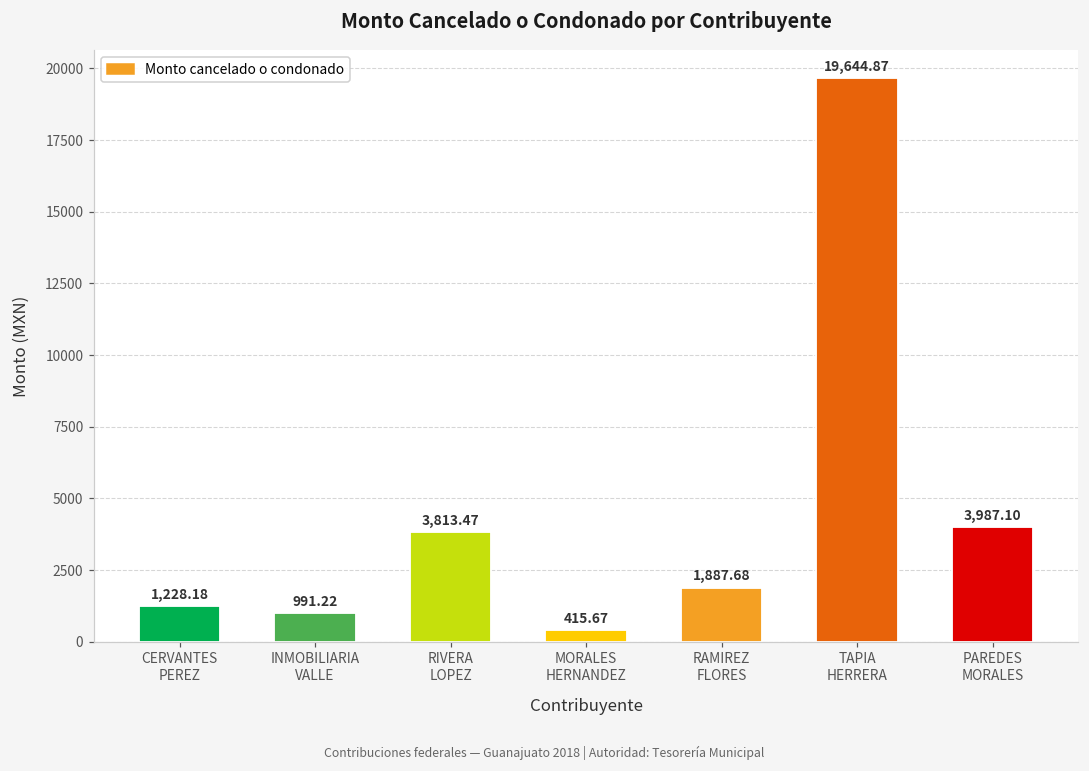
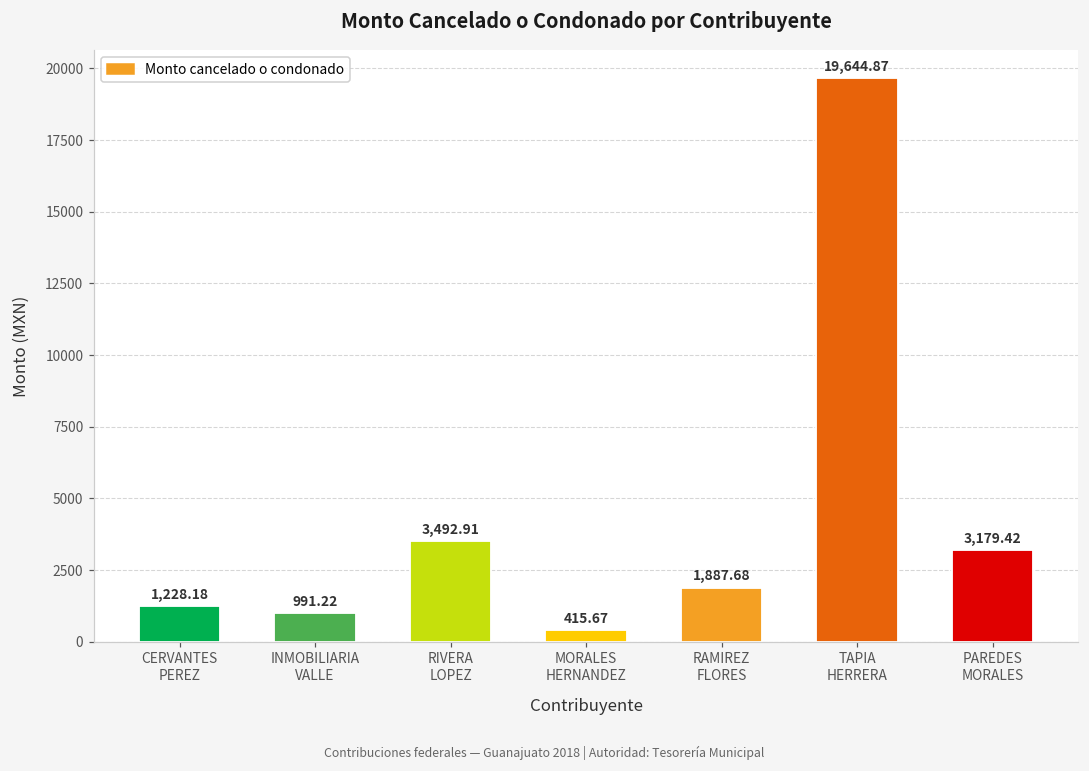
RIVERA LOPEZ: 3,813.47 -> 3,492.91
PAREDES MORALES: 3,987.10 -> 3,179.42
